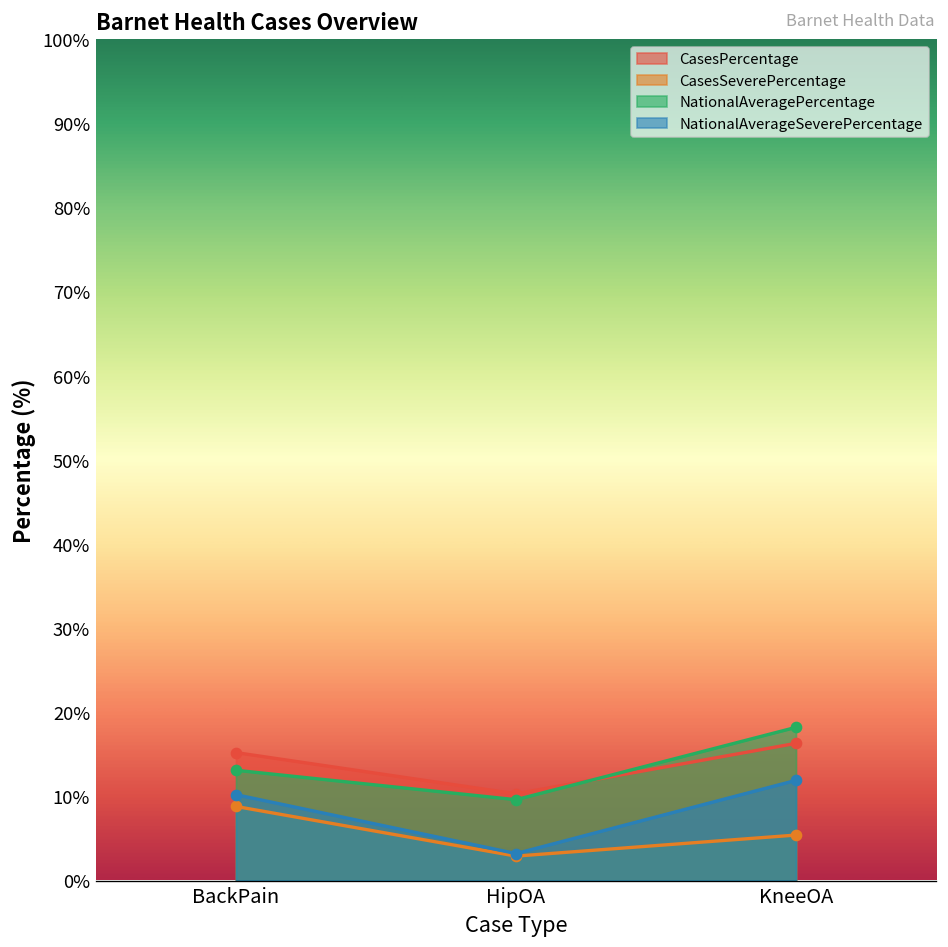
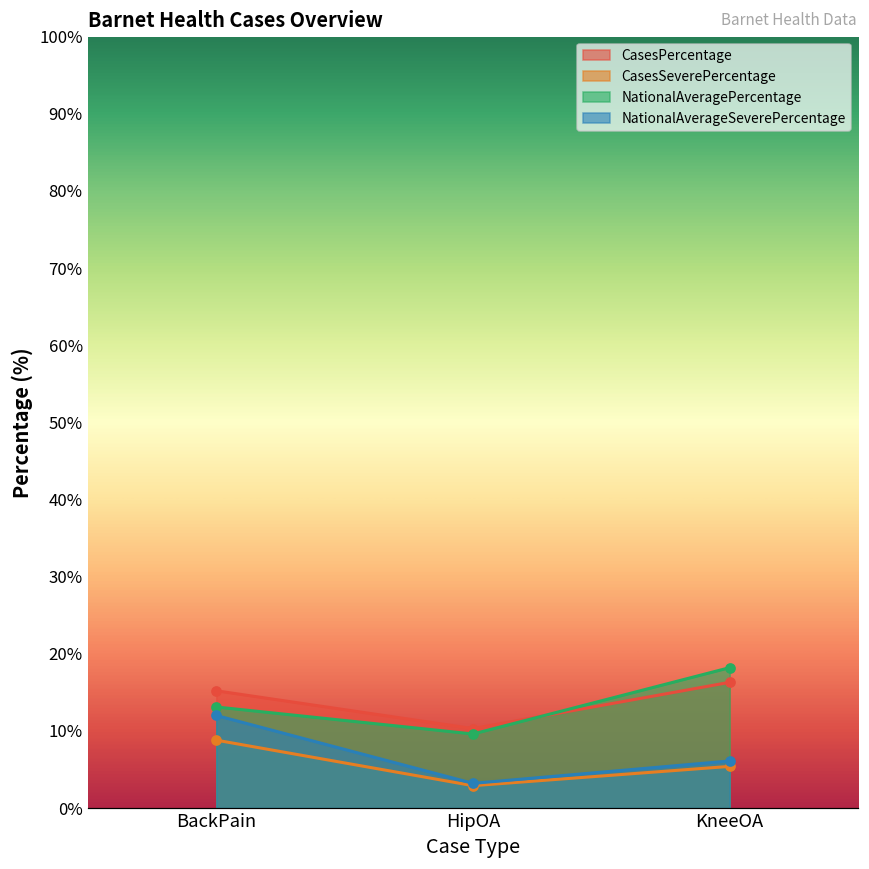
NationalAverageSeverePercentage, BackPain: 10% -> 12%
NationalAverageSeverePercentage, KneeOA: 12% -> 6%
